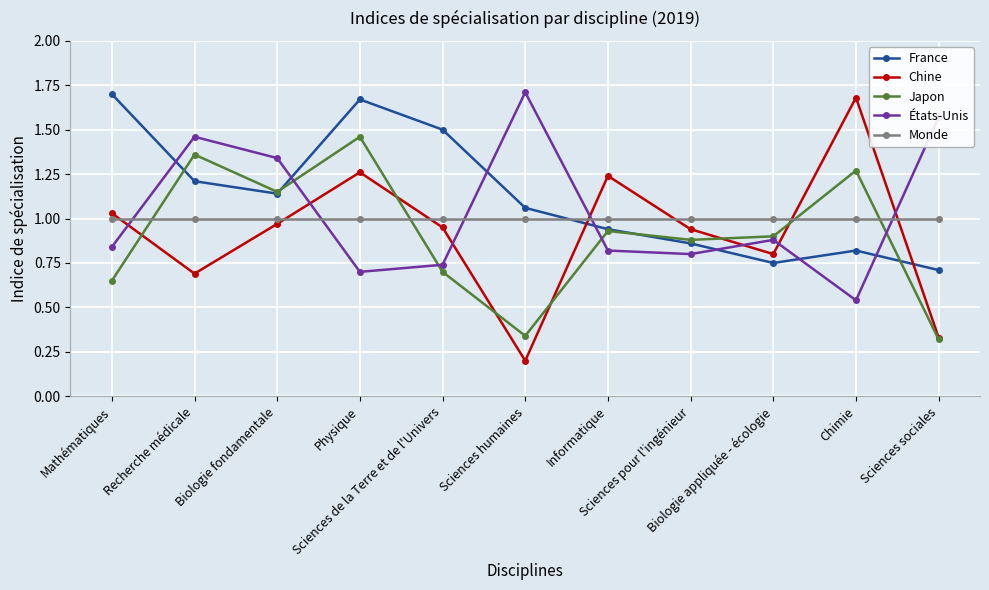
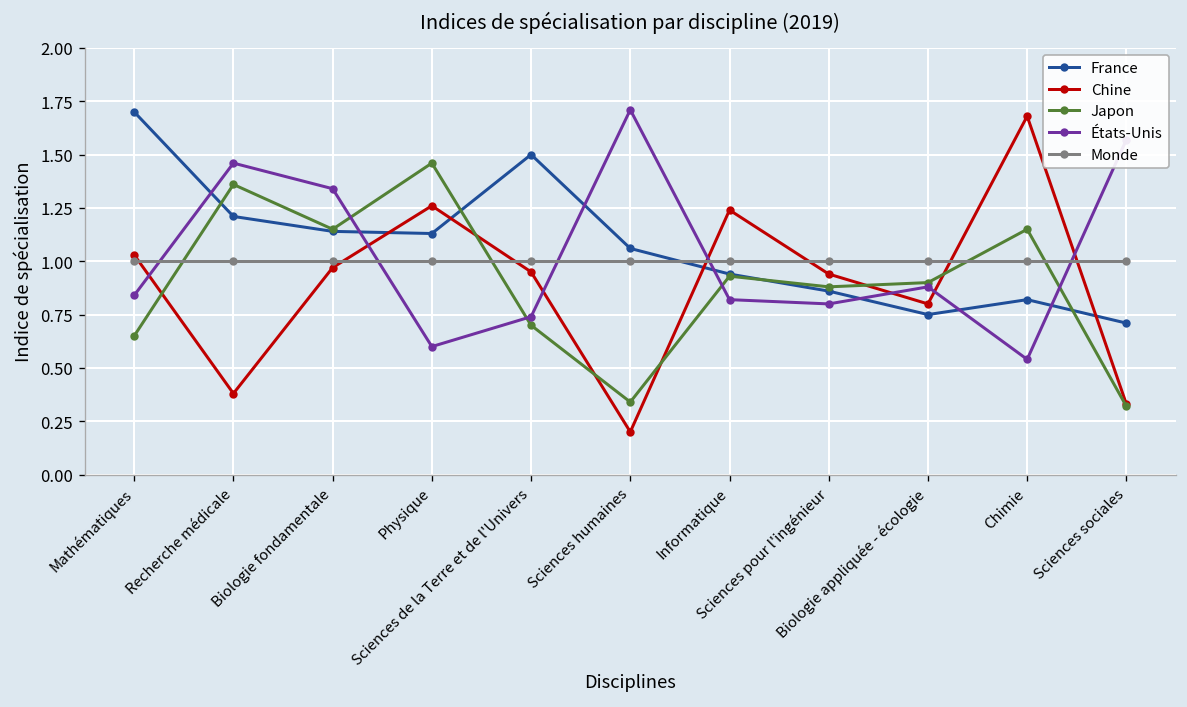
Chine, Recherche médicale: 0.69 -> 0.38
France, Physique: 1.67 -> 1.13
États-Unis, Physique: 0.7 -> 0.6
Japon, Chimie: 1.27 -> 1.15
